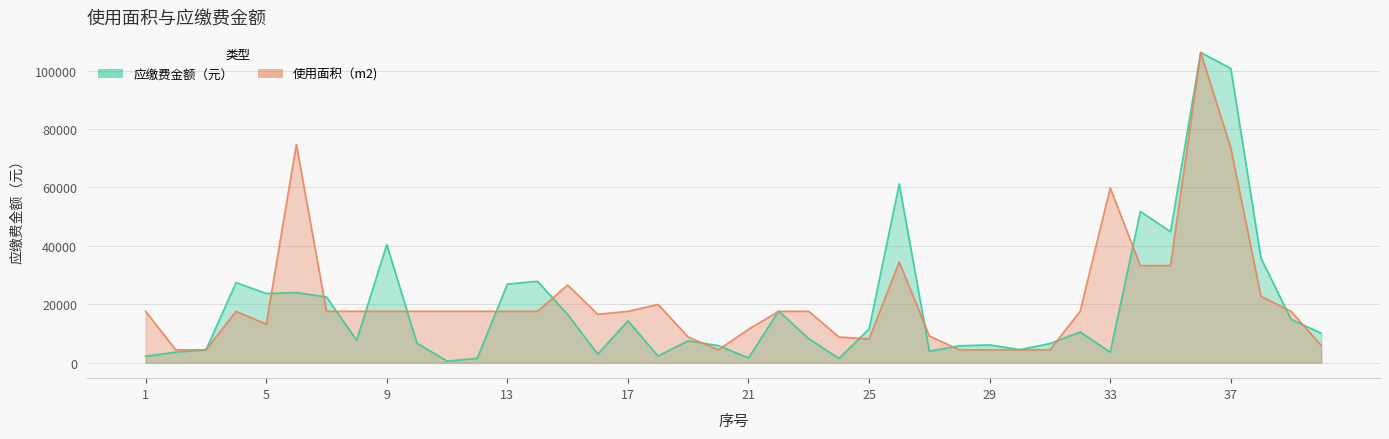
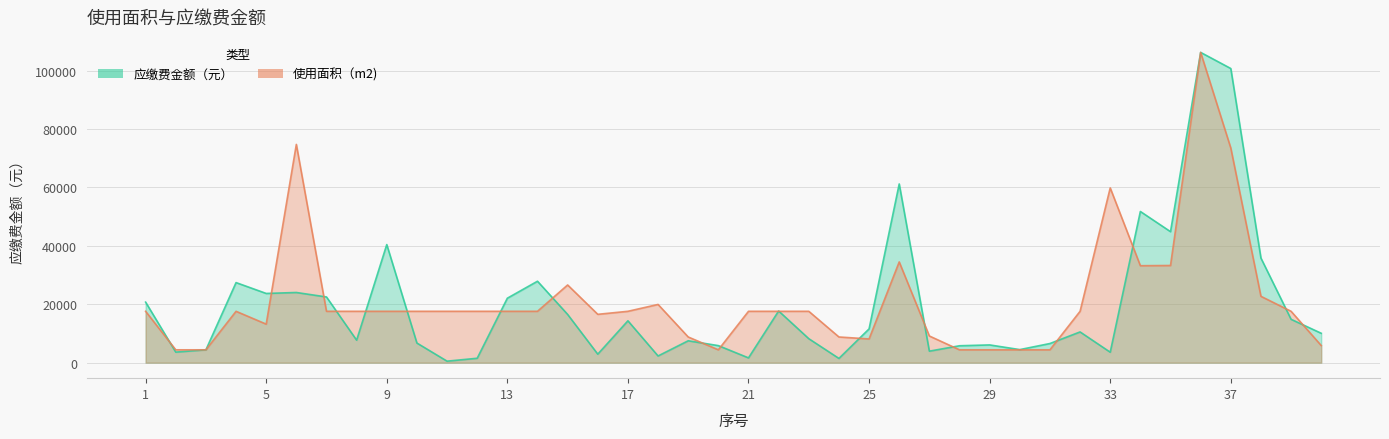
应缴费金额（元）, 1: 2000 -> 21000
应缴费金额（元）, 13: 27000 -> 22000
使用面积（m2), 21: 11000 -> 18000
